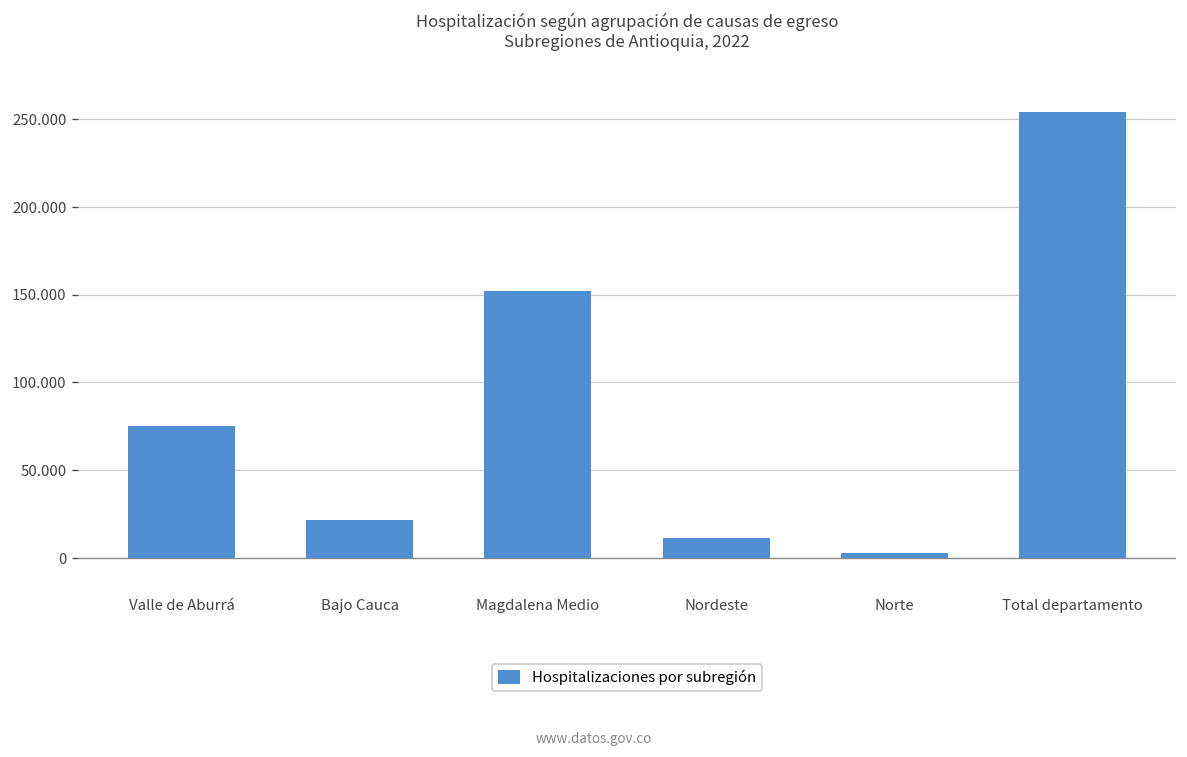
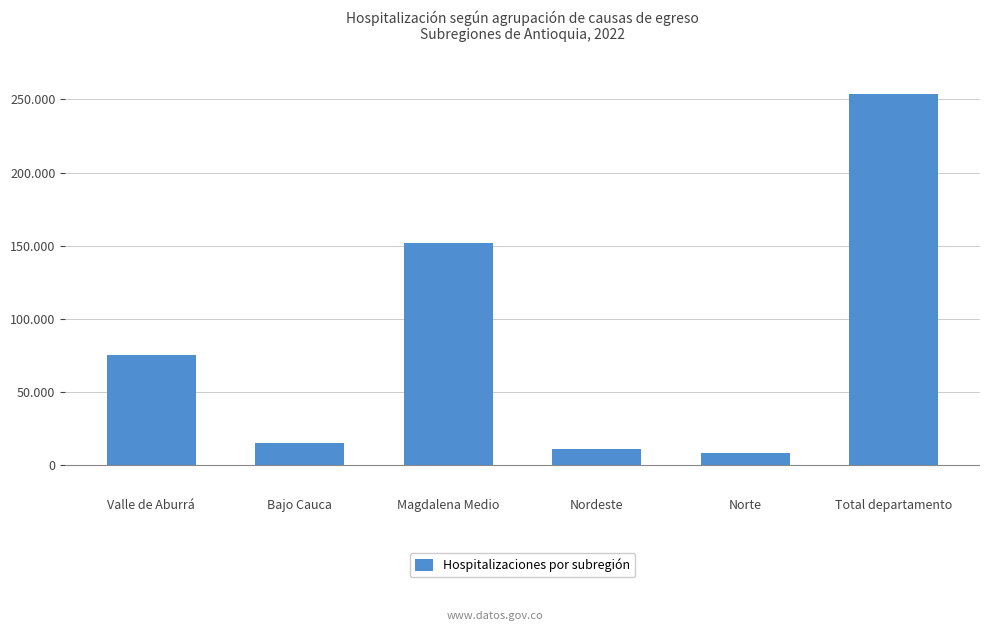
Bajo Cauca: 22 -> 15
Norte: 3 -> 8
